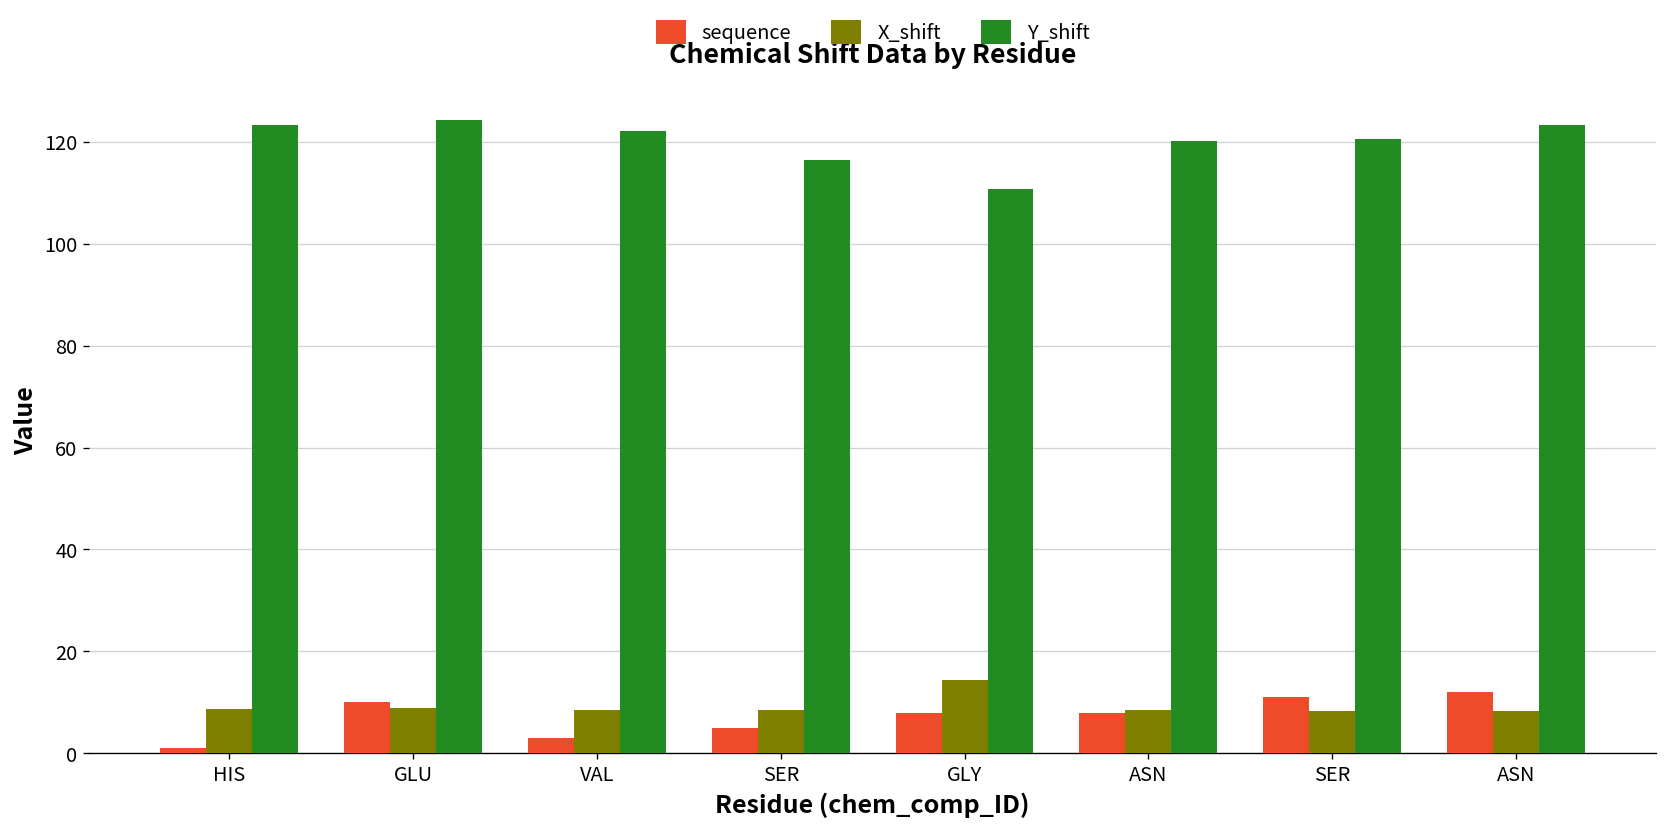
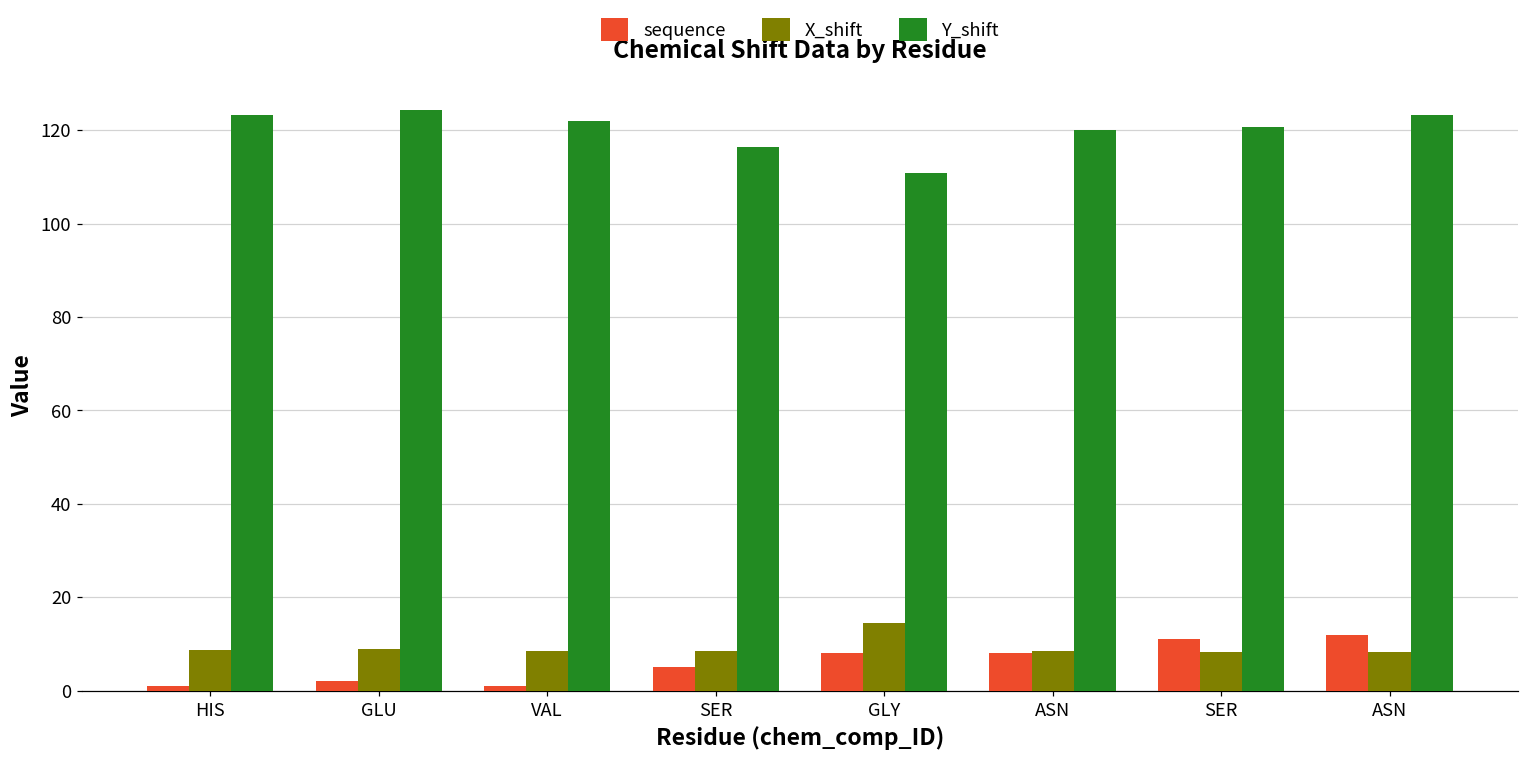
sequence, GLU: 10 -> 2
sequence, VAL: 3 -> 1
